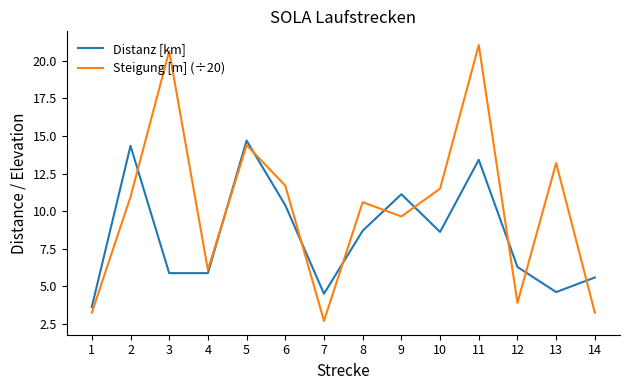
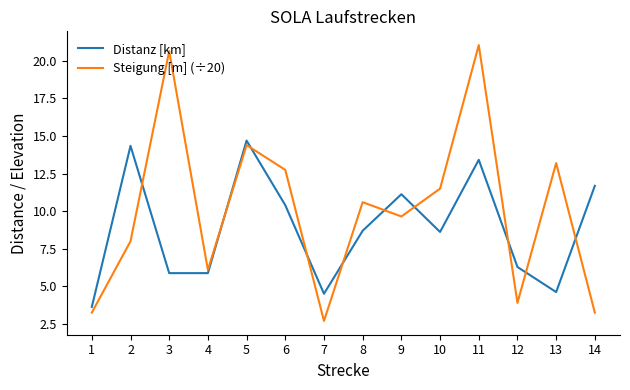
Steigung [m] (÷20), 2: 11.0 -> 8.0
Steigung [m] (÷20), 6: 11.7 -> 12.8
Distanz [km], 14: 5.6 -> 11.7
